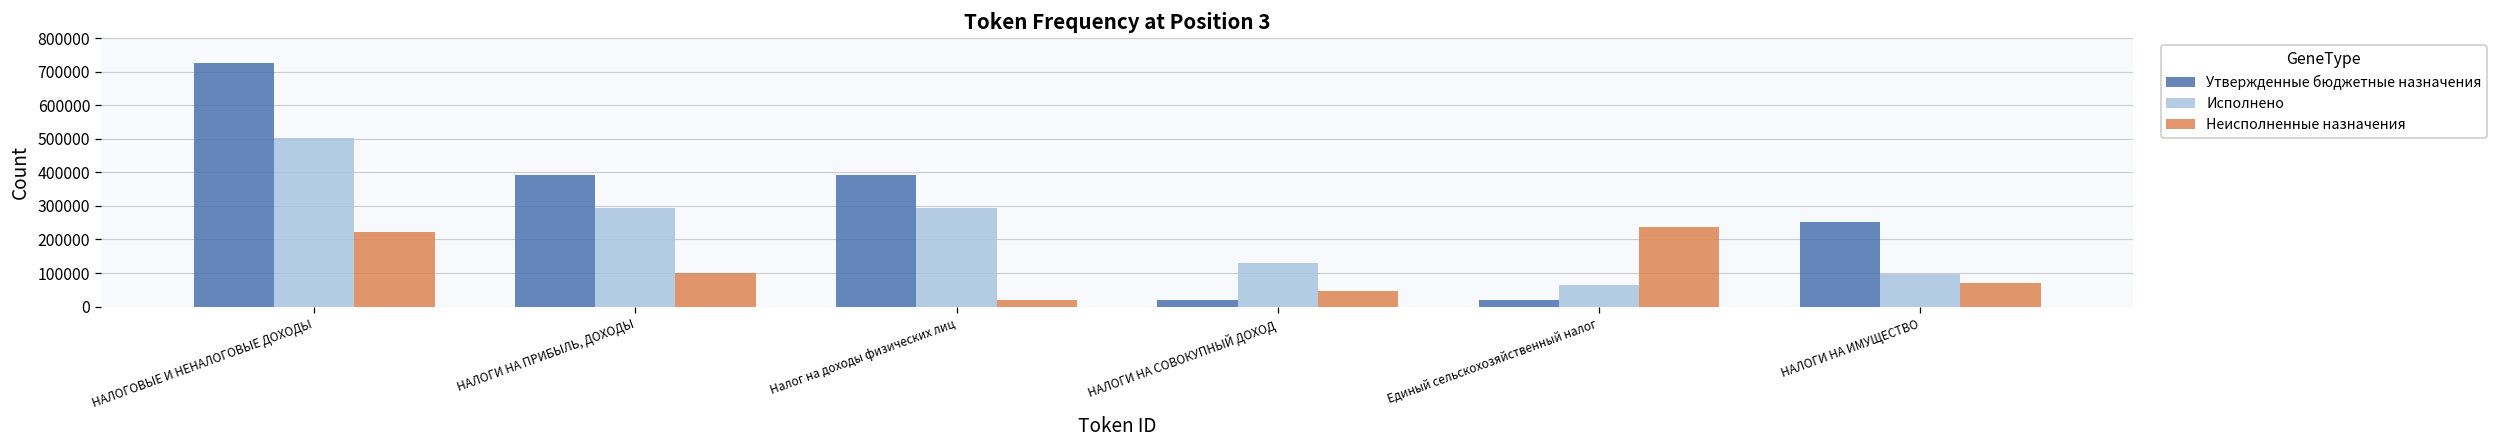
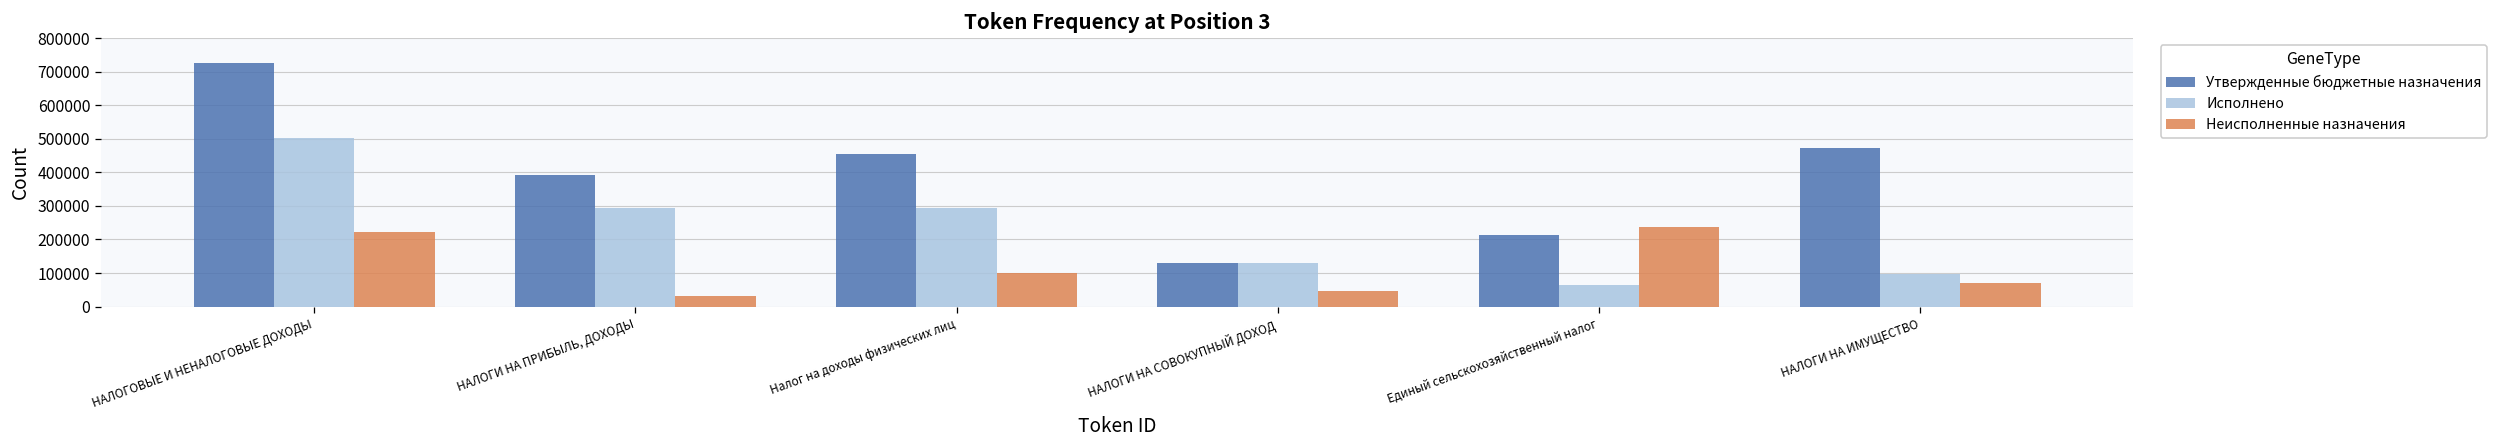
Неисполненные назначения, НАЛОГИ НА ПРИБЫЛЬ, ДОХОДЫ: 100000 -> 30000
Утвержденные бюджетные назначения, Налог на доходы физических лиц: 390000 -> 450000
Неисполненные назначения, Налог на доходы физических лиц: 20000 -> 100000
Утвержденные бюджетные назначения, НАЛОГИ НА СОВОКУПНЫЙ ДОХОД: 20000 -> 130000
Утвержденные бюджетные назначения, Единый сельскохозяйственный налог: 20000 -> 210000
Утвержденные бюджетные назначения, НАЛОГИ НА ИМУЩЕСТВО: 250000 -> 470000
